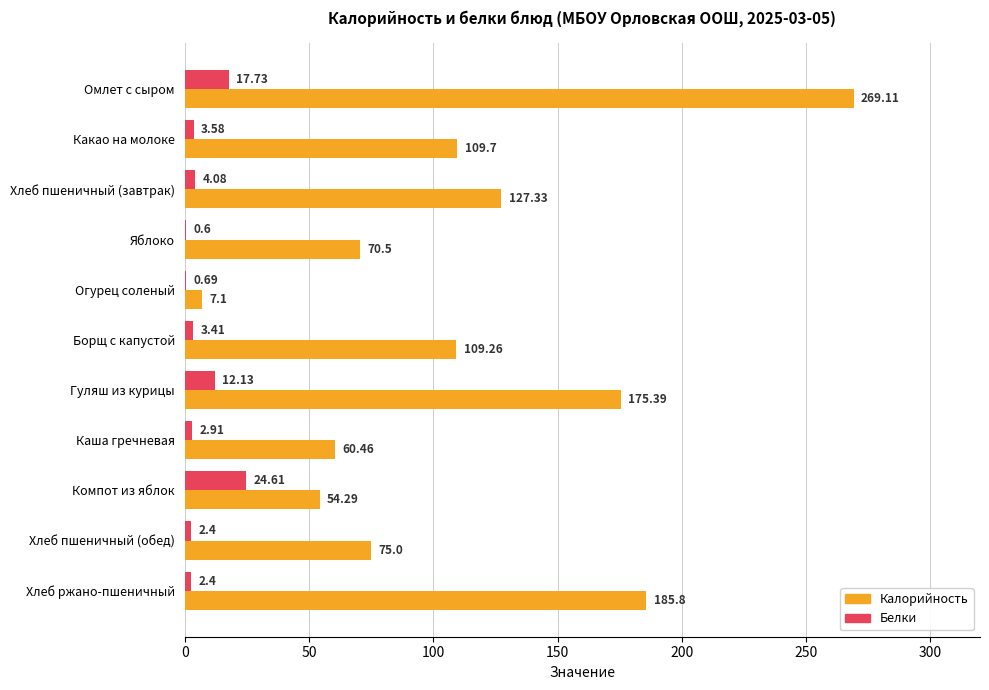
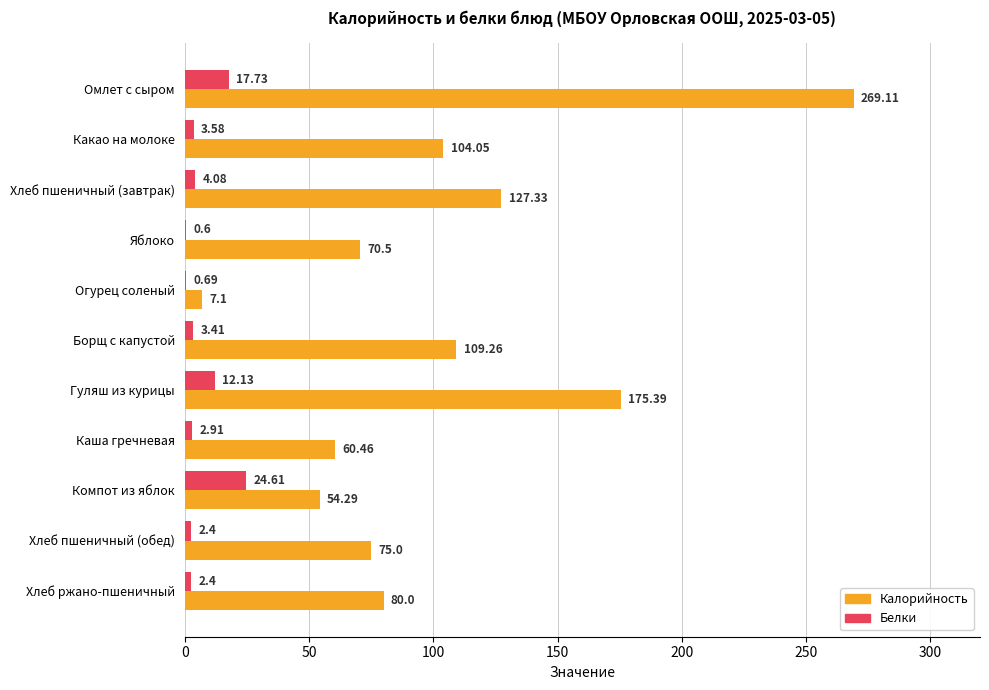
Калорийность, Какао на молоке: 109.7 -> 104.05
Калорийность, Хлеб ржано-пшеничный: 185.8 -> 80.0
